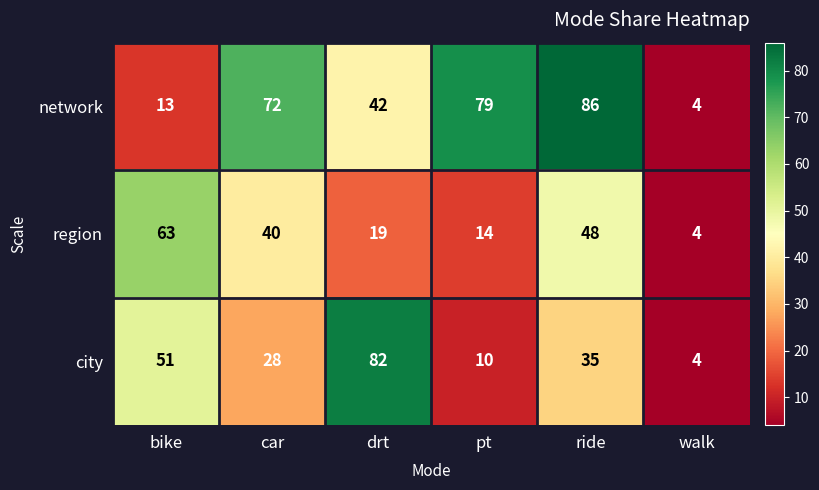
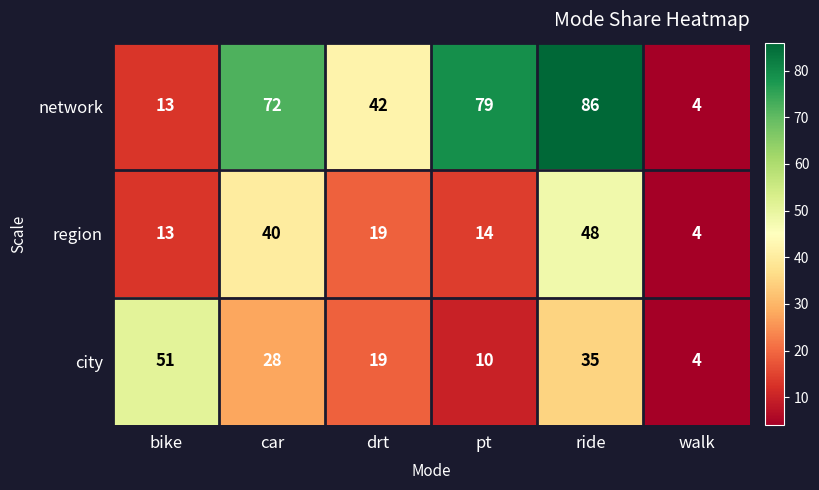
region, bike: 63 -> 13
city, drt: 82 -> 19
